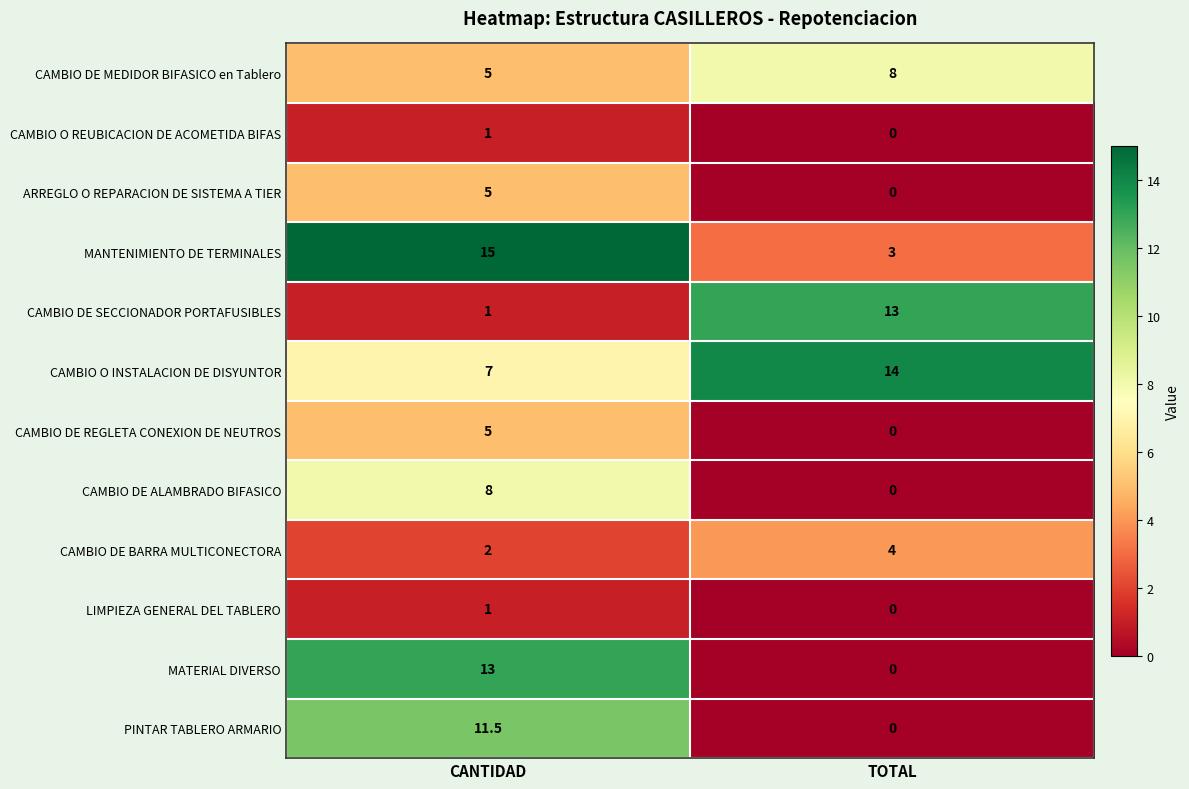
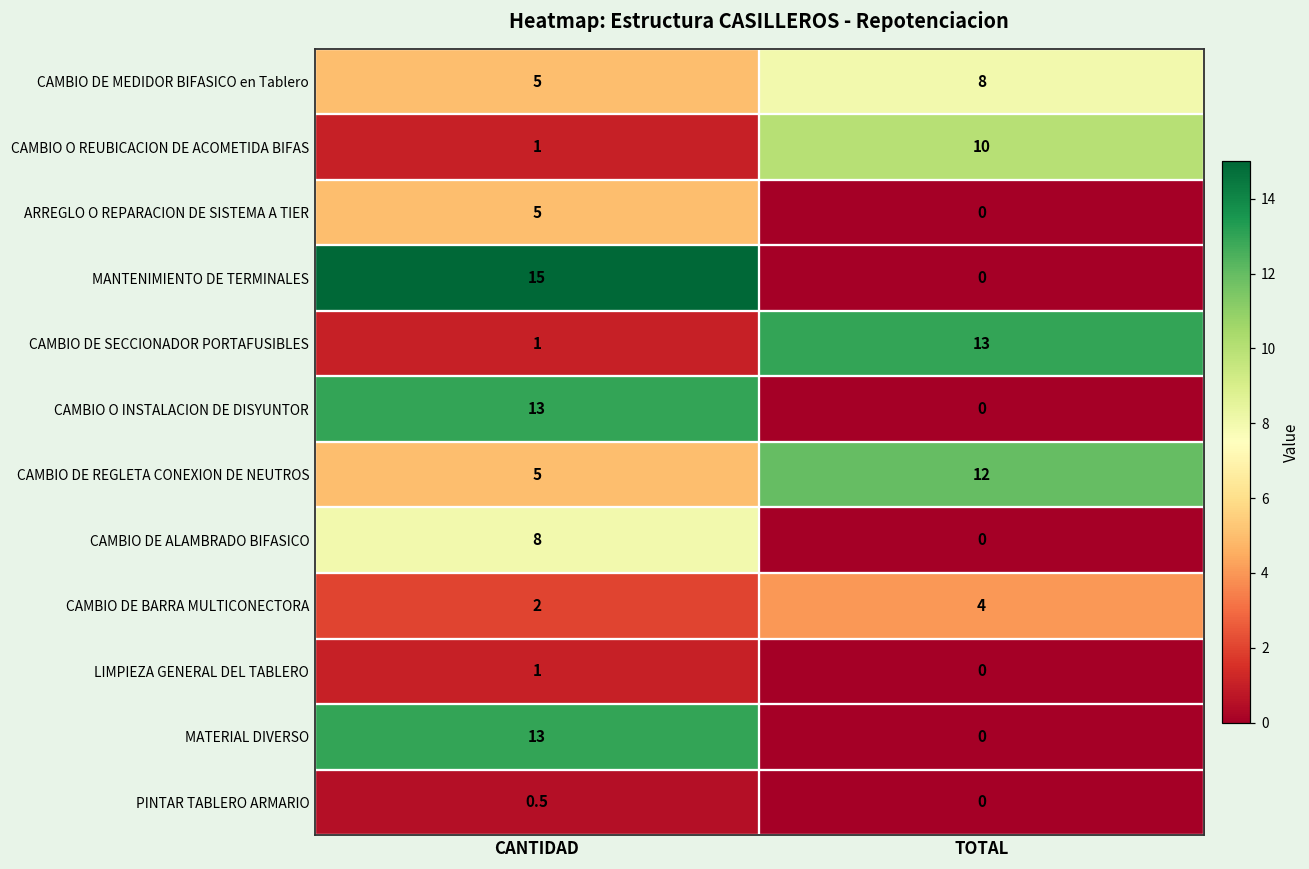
CAMBIO O REUBICACION DE ACOMETIDA BIFAS, TOTAL: 0 -> 10
MANTENIMIENTO DE TERMINALES, TOTAL: 3 -> 0
CAMBIO O INSTALACION DE DISYUNTOR, CANTIDAD: 7 -> 13
CAMBIO O INSTALACION DE DISYUNTOR, TOTAL: 14 -> 0
CAMBIO DE REGLETA CONEXION DE NEUTROS, TOTAL: 0 -> 12
PINTAR TABLERO ARMARIO, CANTIDAD: 11.5 -> 0.5
